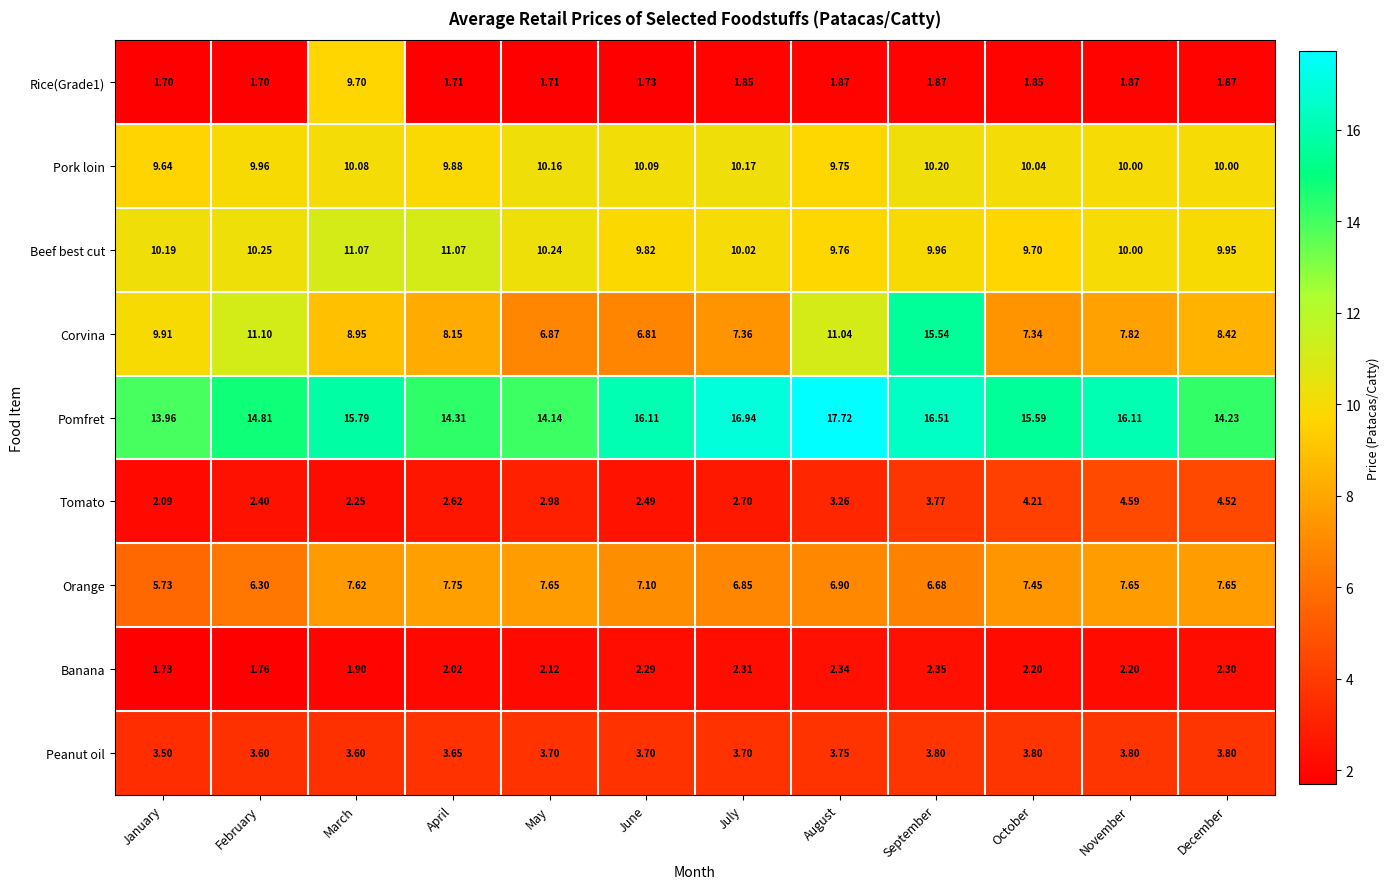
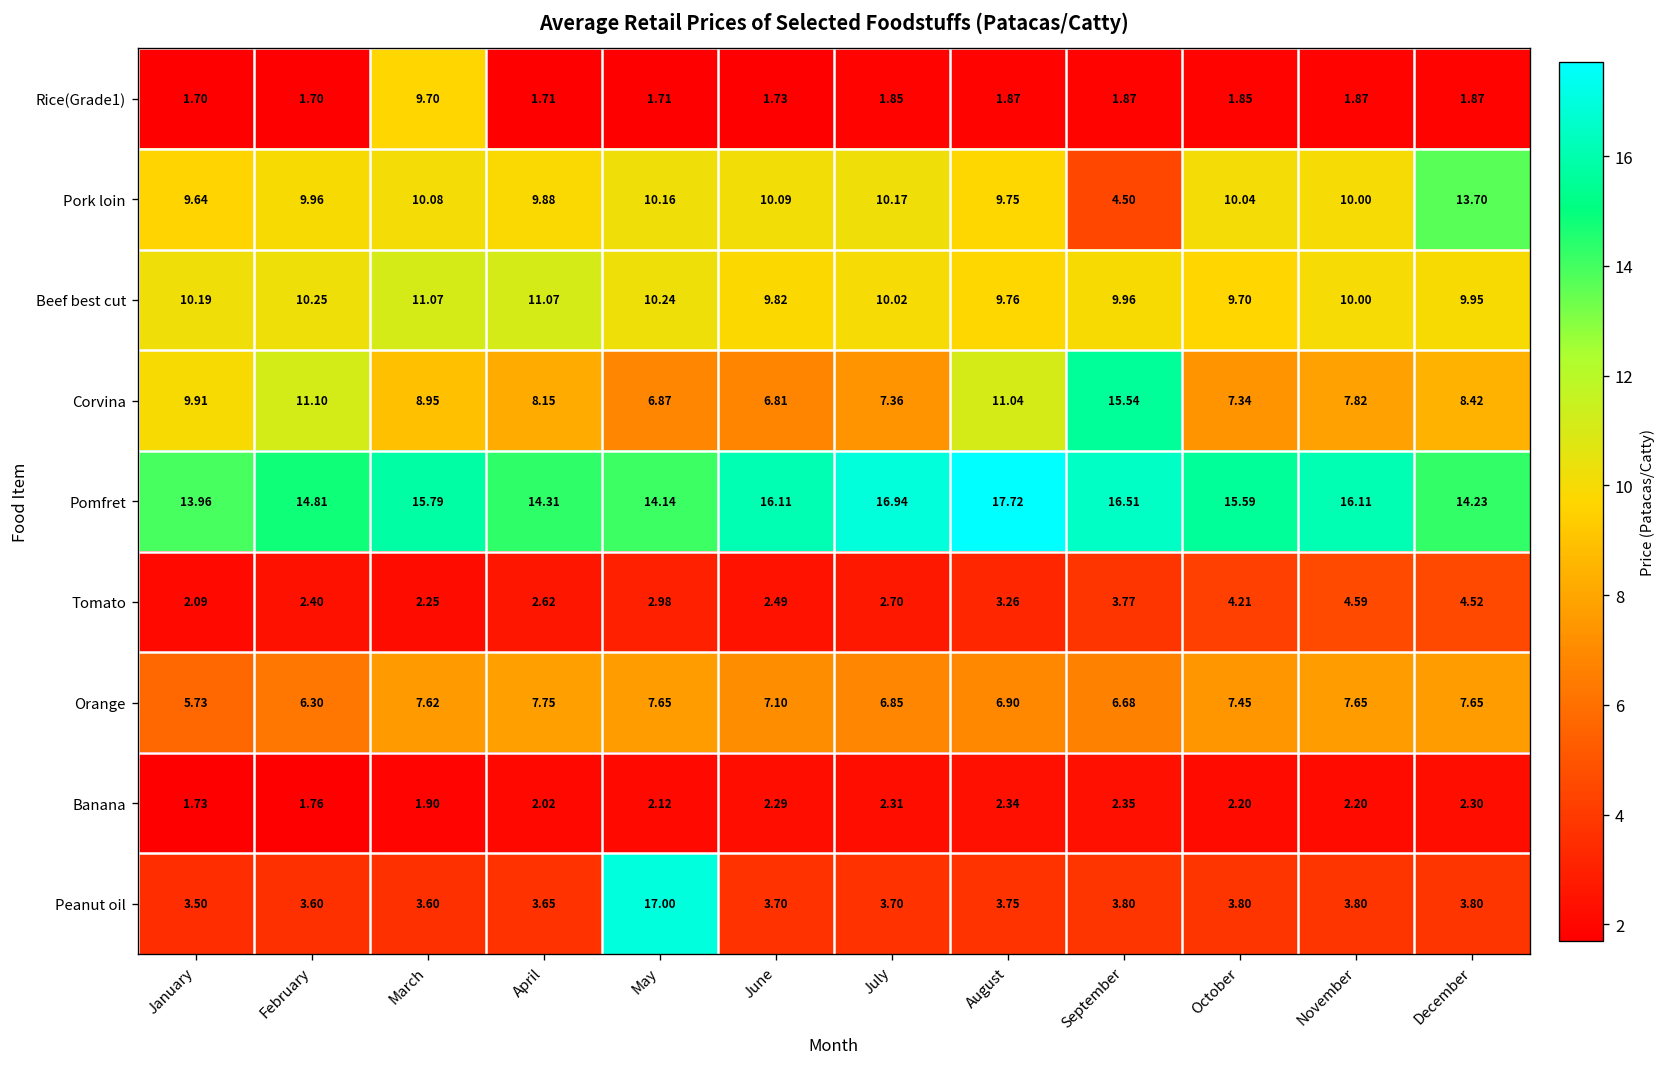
Pork loin, September: 10.20 -> 4.50
Pork loin, December: 10.00 -> 13.70
Peanut oil, May: 3.70 -> 17.00
